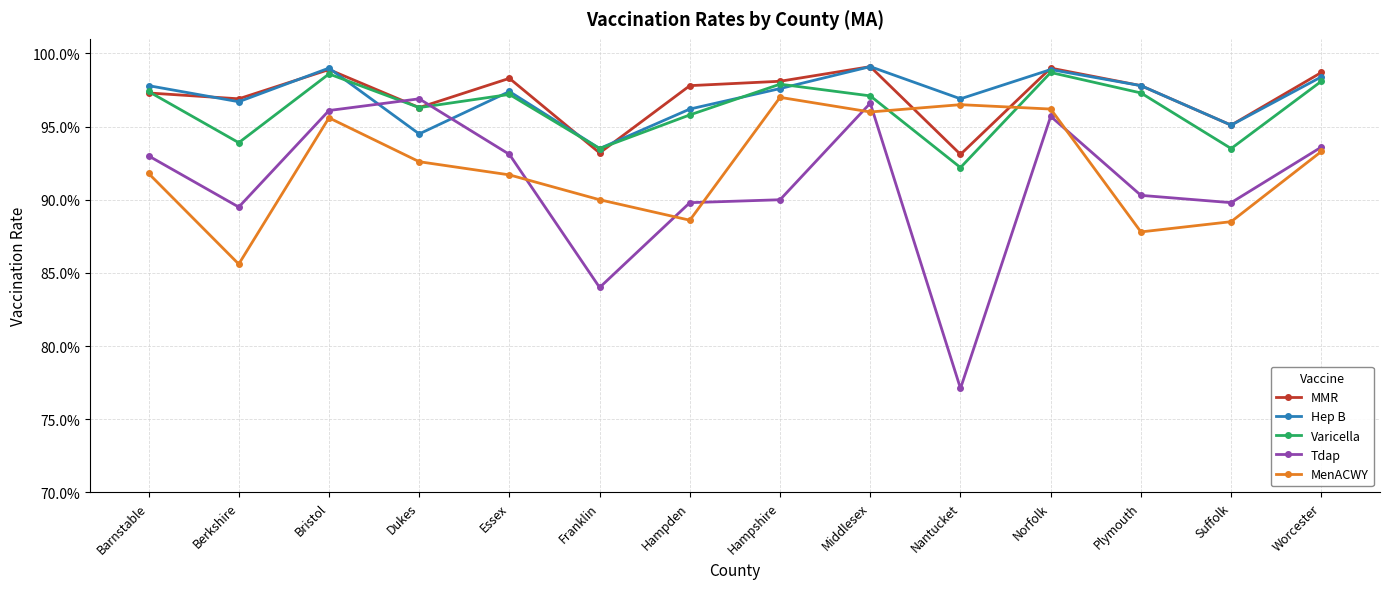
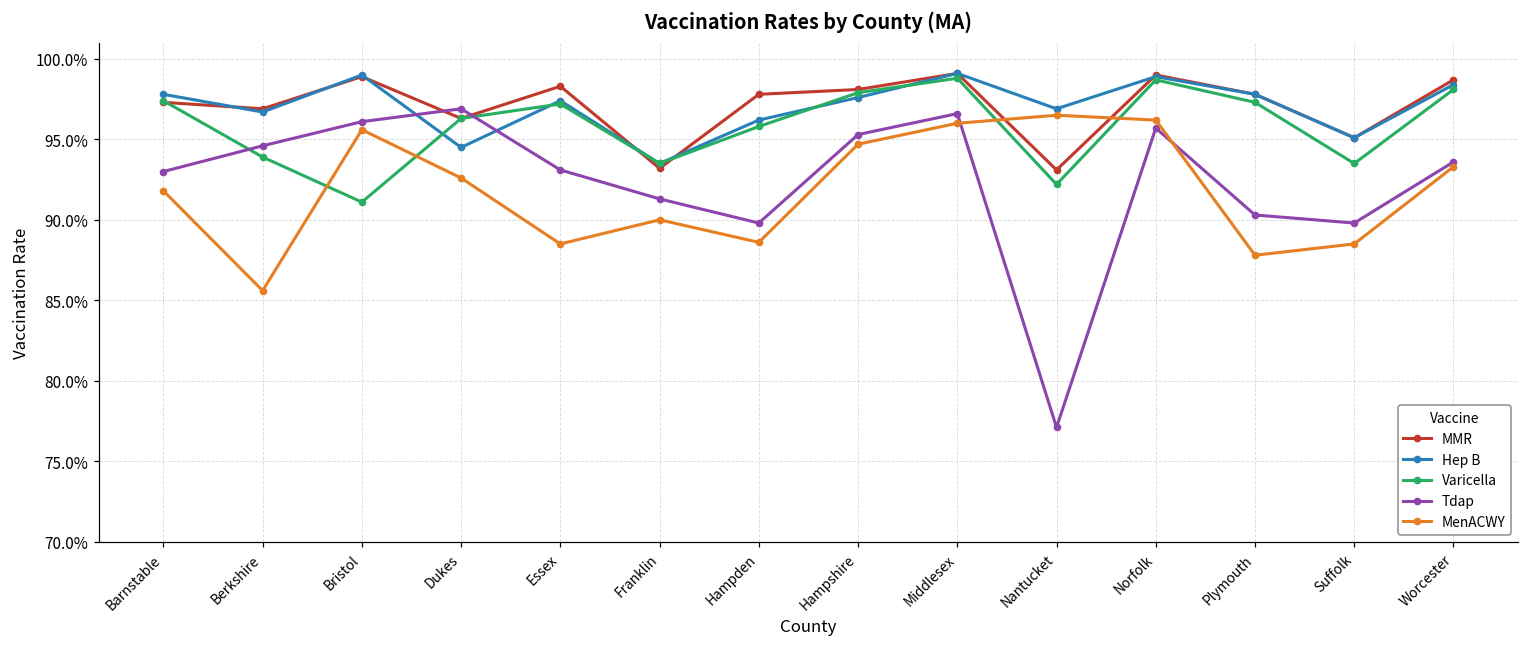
Tdap, Berkshire: 89.5% -> 94.6%
Varicella, Bristol: 98.6% -> 91.1%
MenACWY, Essex: 91.7% -> 88.5%
Tdap, Franklin: 84.0% -> 91.3%
Tdap, Hampshire: 90.0% -> 95.3%
MenACWY, Hampshire: 97.0% -> 94.7%
Varicella, Middlesex: 97.1% -> 98.8%
